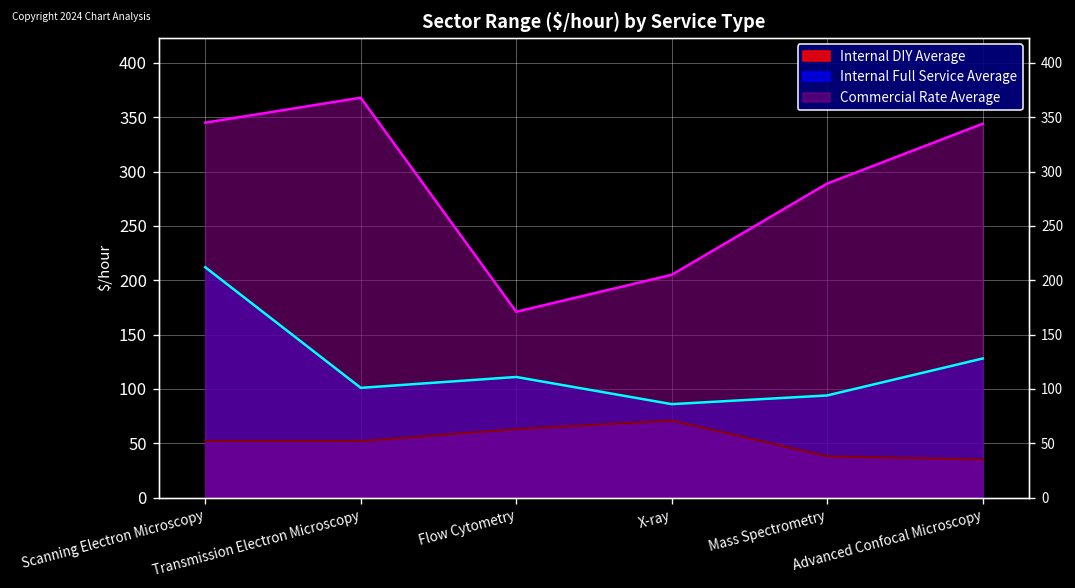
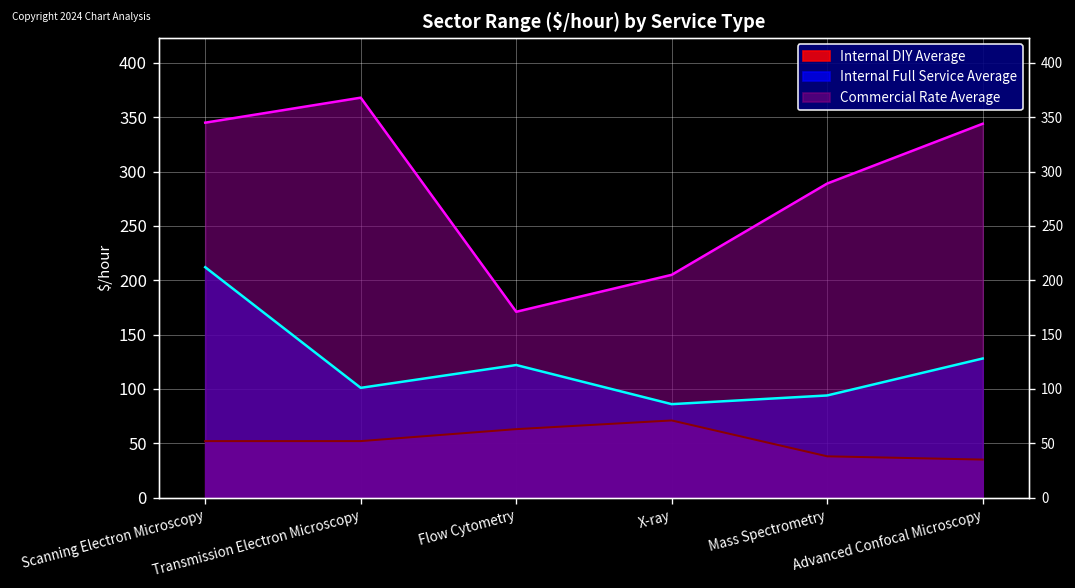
Internal Full Service Average, Flow Cytometry: 110 -> 120
